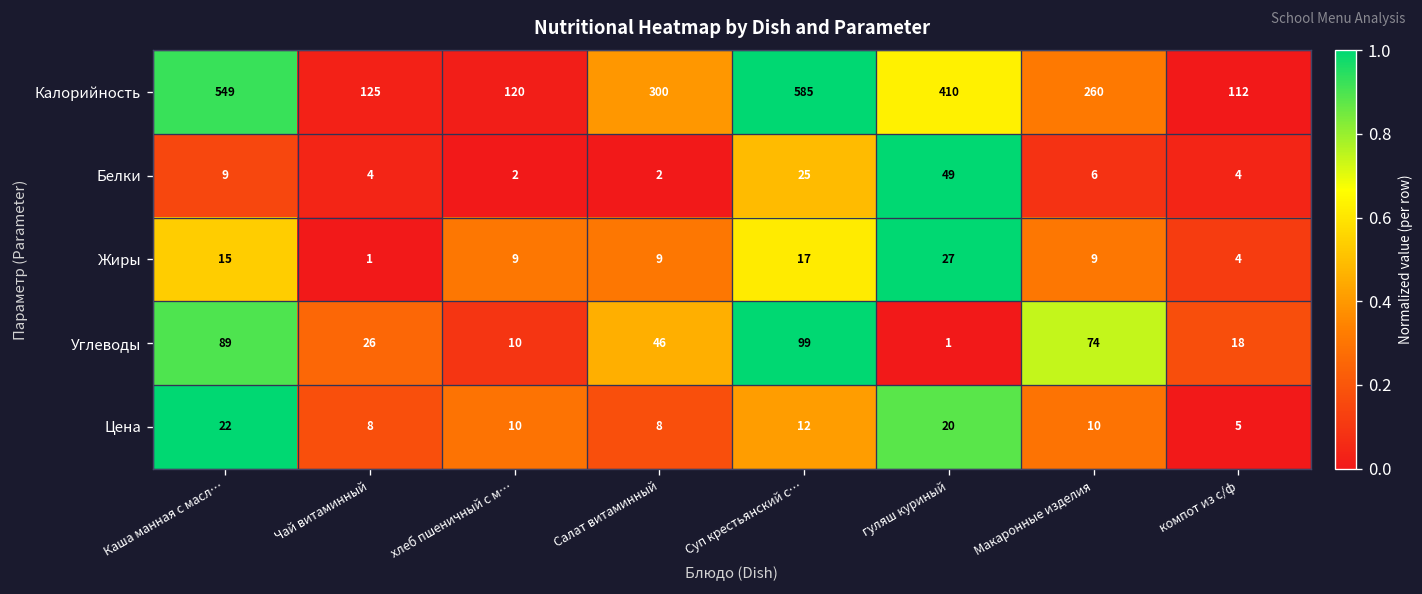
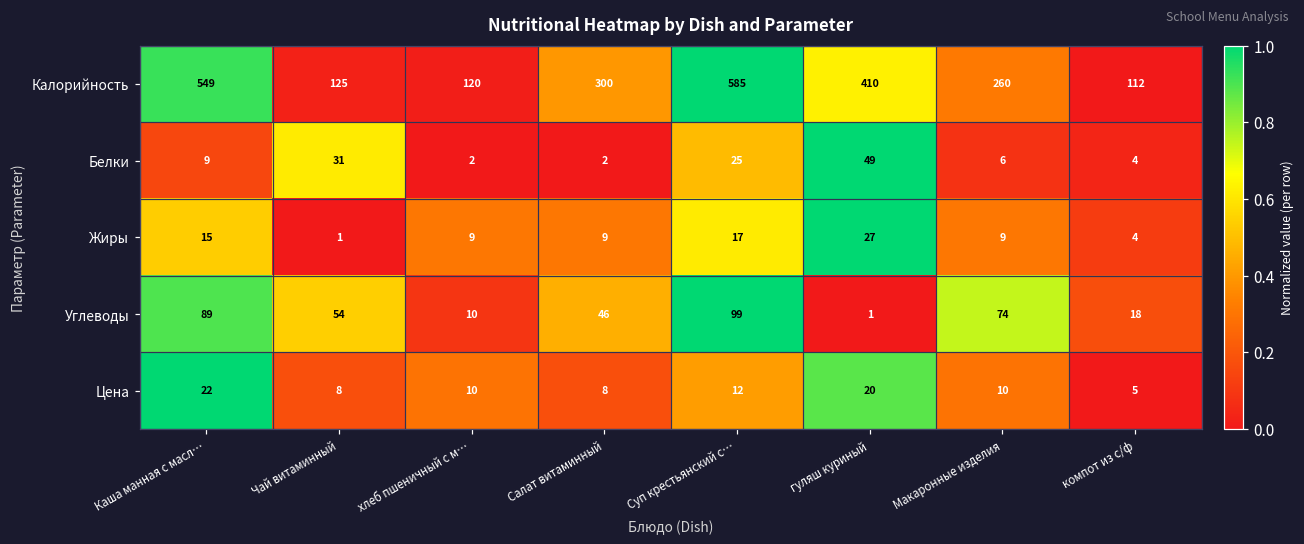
Белки, Чай витаминный: 4 -> 31
Углеводы, Чай витаминный: 26 -> 54
